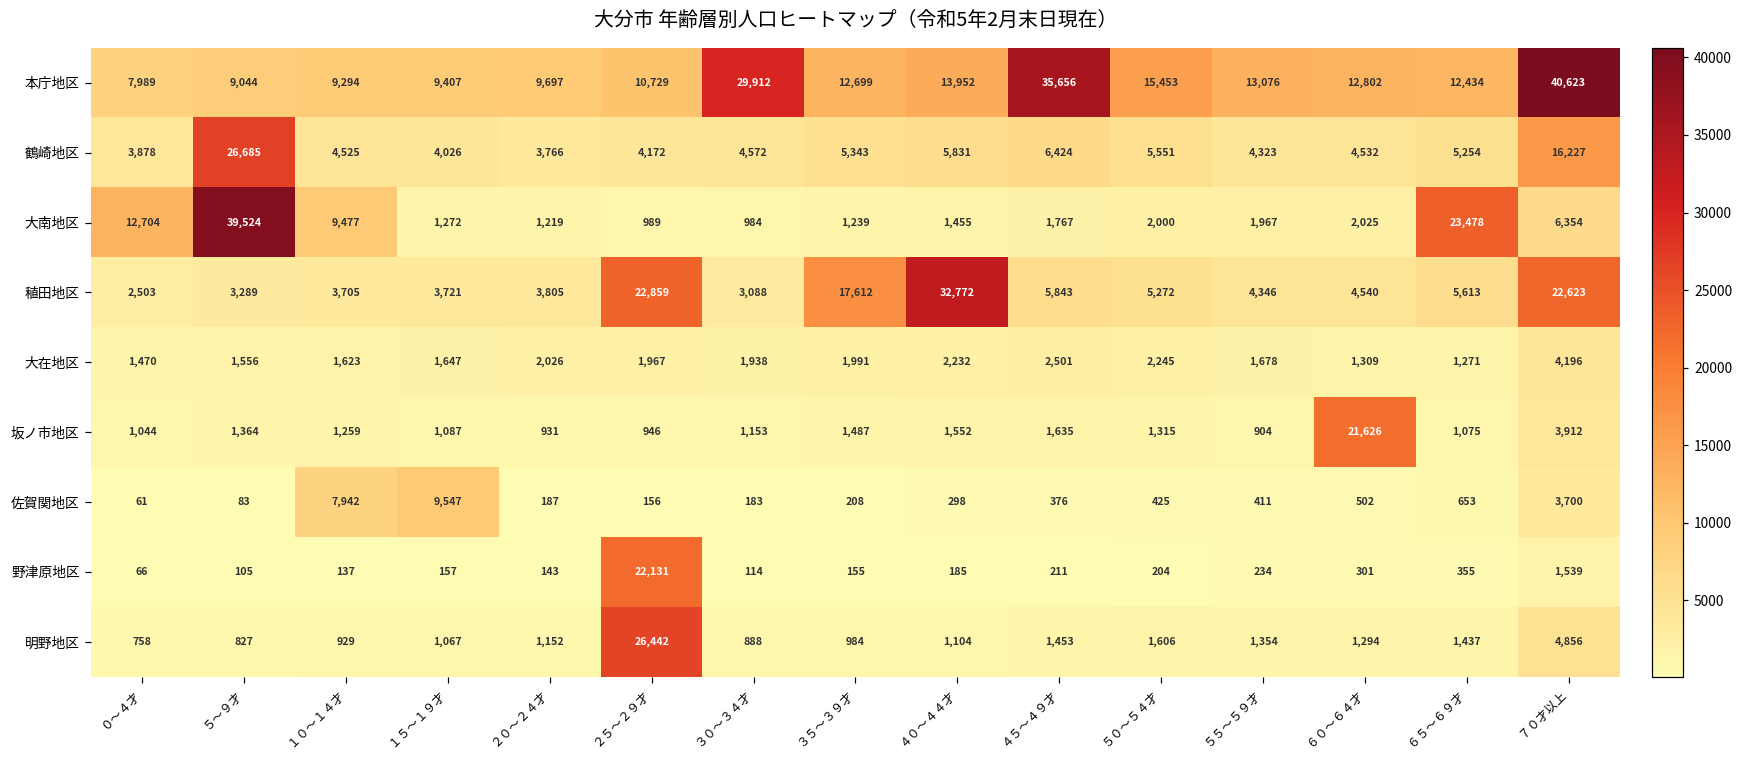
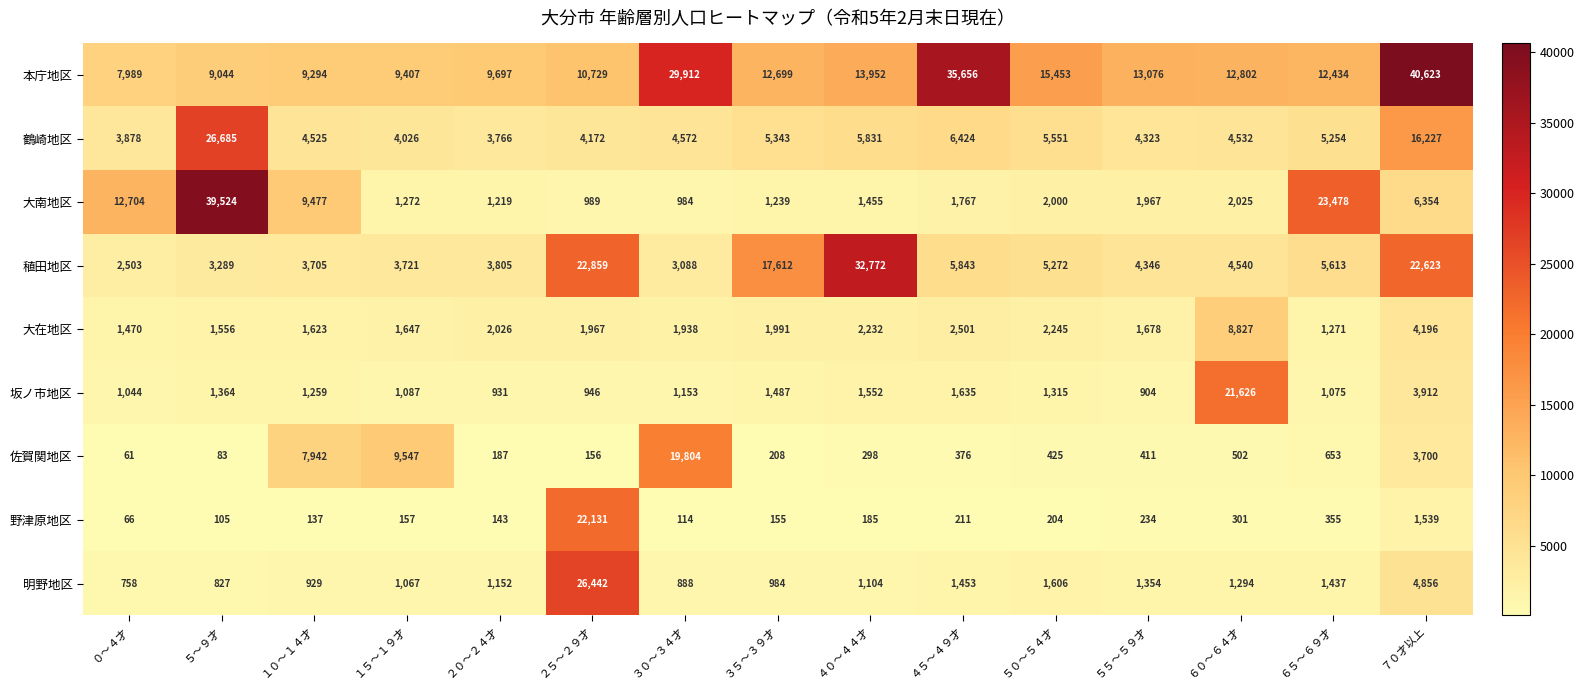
大在地区, ６０～６４才: 1,309 -> 8,827
佐賀関地区, ３０～３４才: 183 -> 19,804
